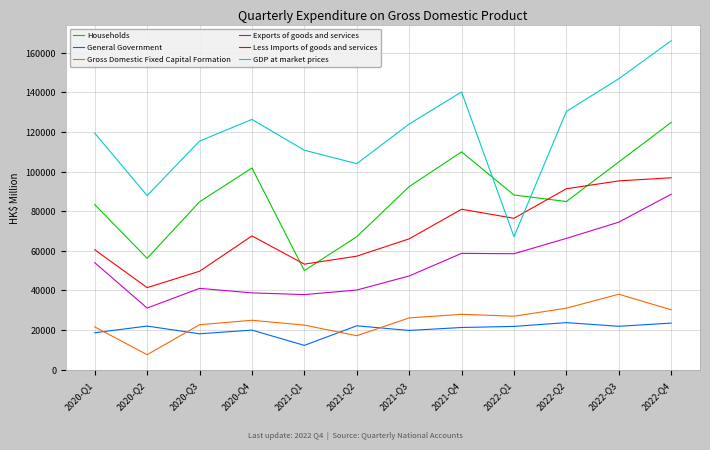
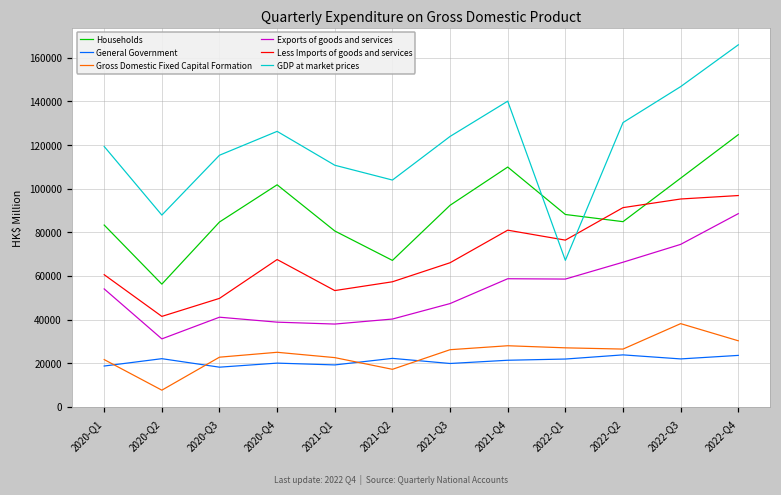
Households, 2021-Q1: 50000 -> 81000
General Government, 2021-Q1: 12000 -> 19000
Gross Domestic Fixed Capital Formation, 2022-Q2: 31000 -> 26000
